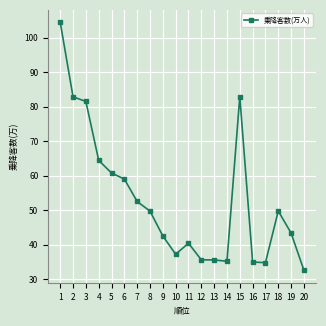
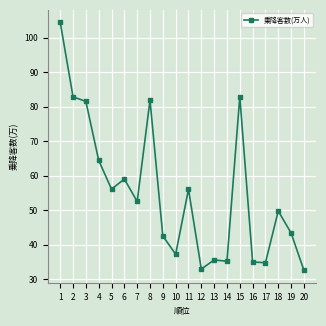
5: 61 -> 56
8: 50 -> 82
11: 40 -> 56
12: 36 -> 33
